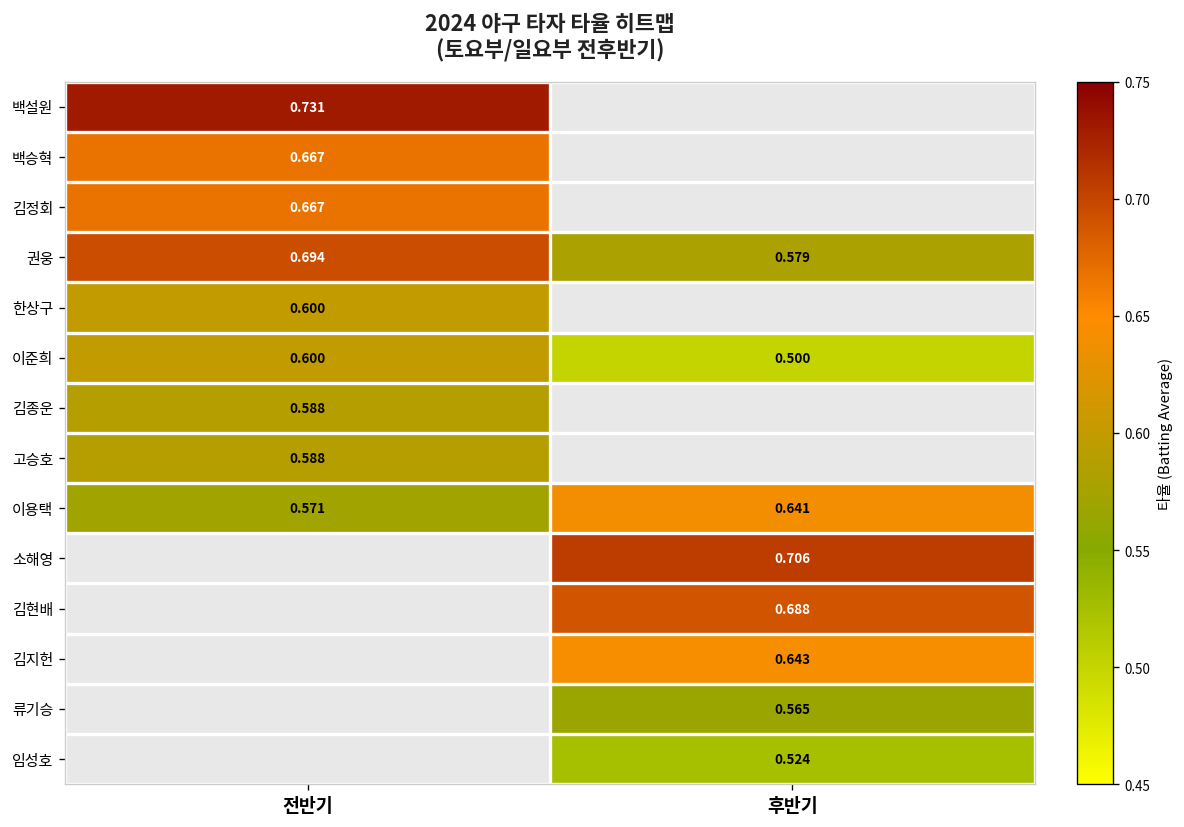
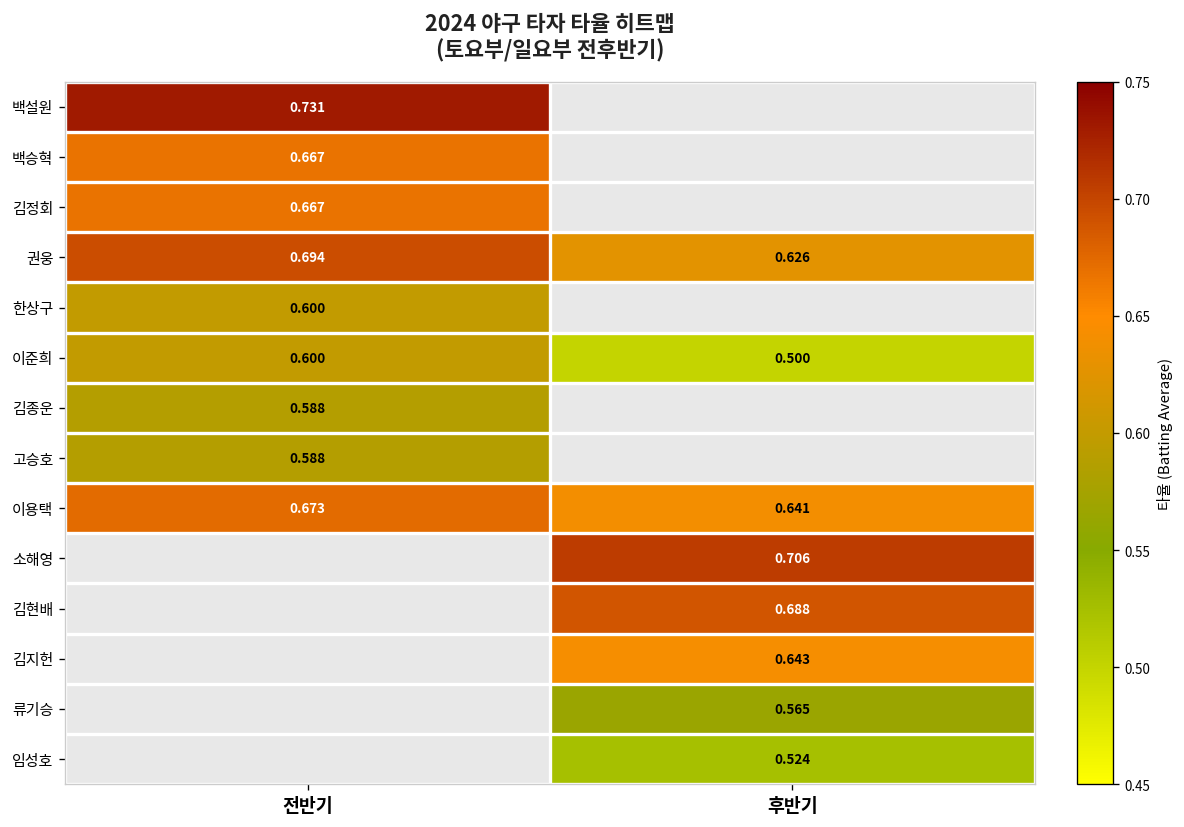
권웅, 후반기: 0.579 -> 0.626
이용택, 전반기: 0.571 -> 0.673
